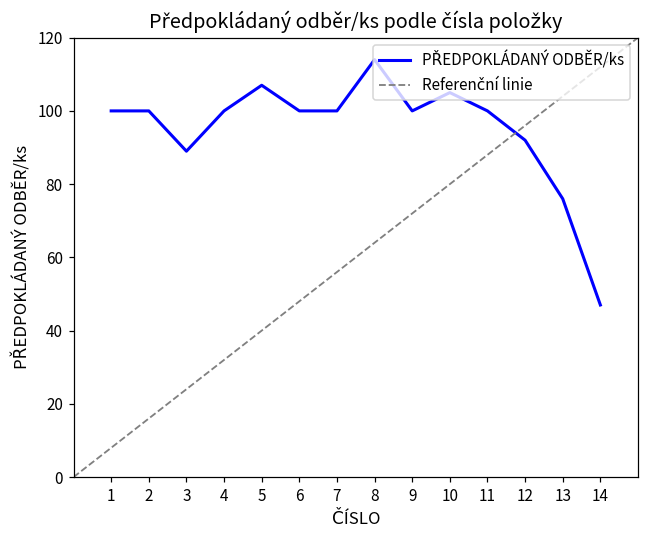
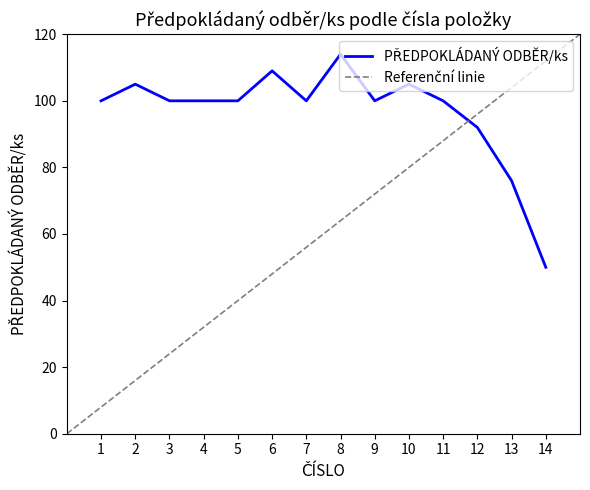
PŘEDPOKLÁDANÝ ODBĚR/ks, 2: 100 -> 105
PŘEDPOKLÁDANÝ ODBĚR/ks, 3: 89 -> 100
PŘEDPOKLÁDANÝ ODBĚR/ks, 5: 107 -> 100
PŘEDPOKLÁDANÝ ODBĚR/ks, 6: 100 -> 109
PŘEDPOKLÁDANÝ ODBĚR/ks, 14: 47 -> 50
